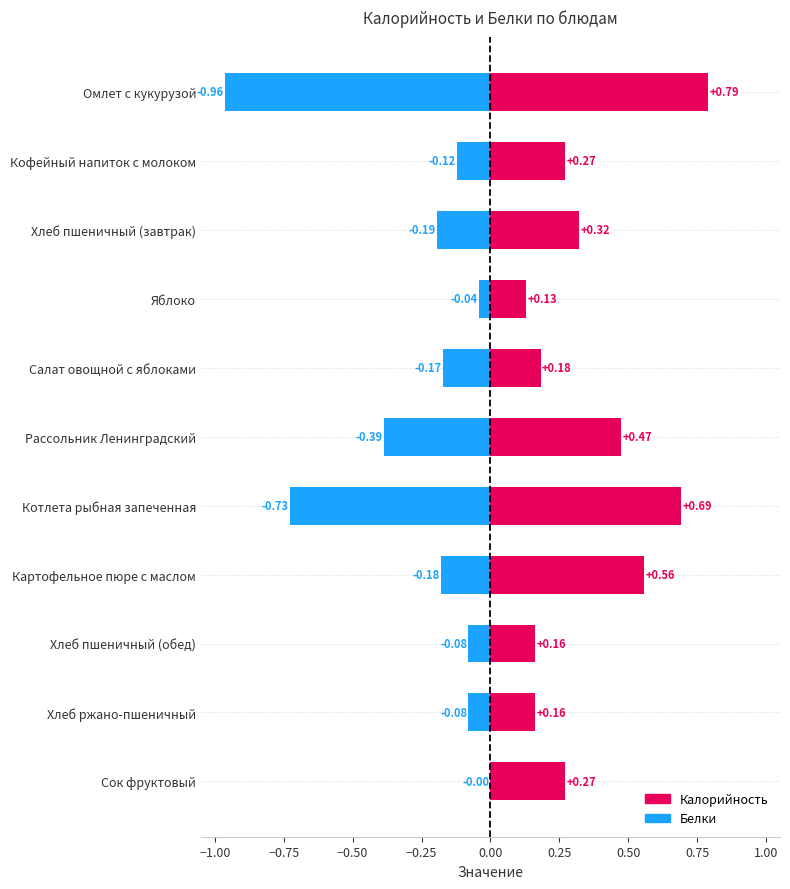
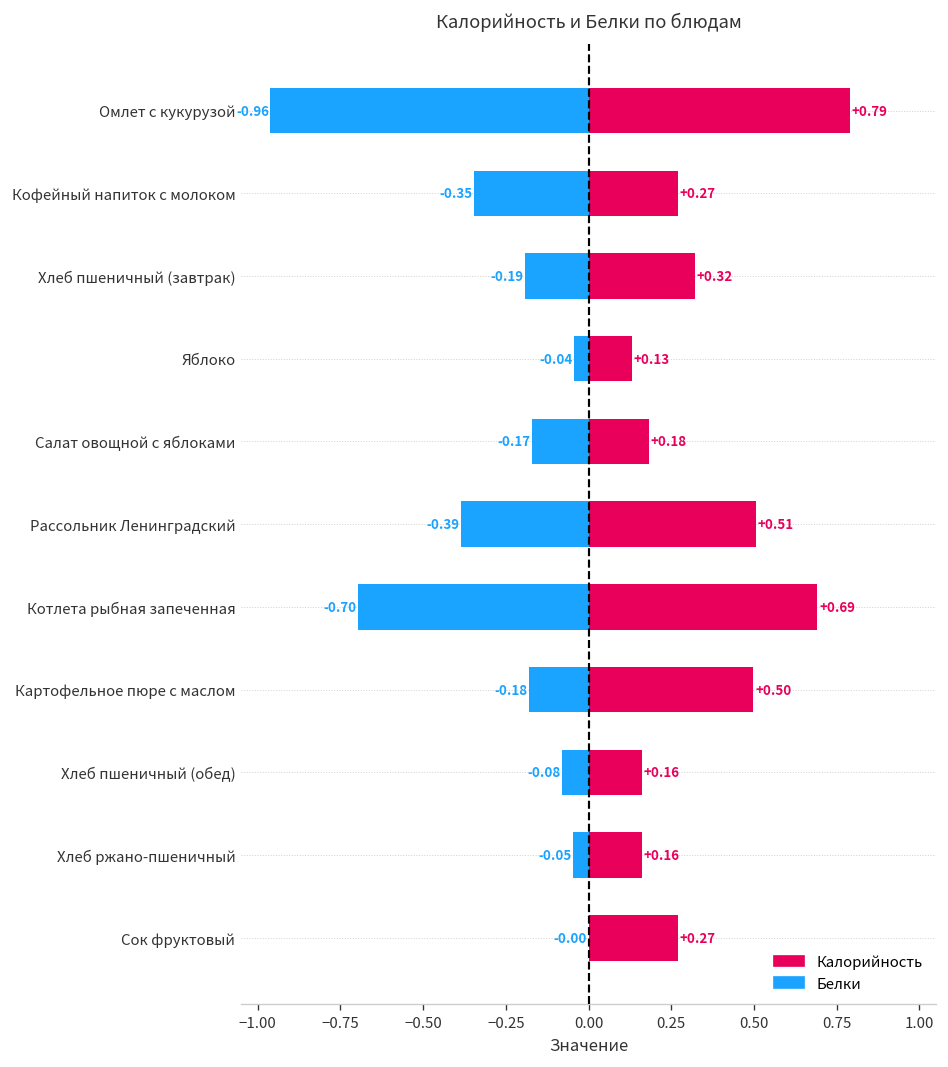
Белки, Кофейный напиток с молоком: -0.12 -> -0.35
Калорийность, Рассольник Ленинградский: +0.47 -> +0.51
Белки, Котлета рыбная запеченная: -0.73 -> -0.70
Калорийность, Картофельное пюре с маслом: +0.56 -> +0.50
Белки, Хлеб ржано-пшеничный: -0.08 -> -0.05
